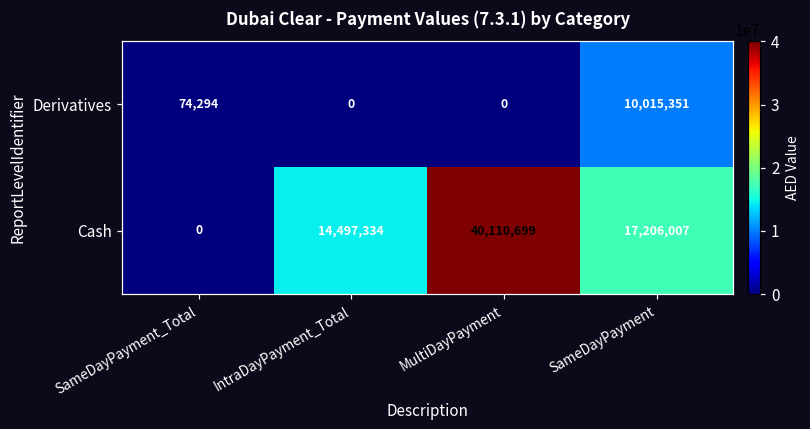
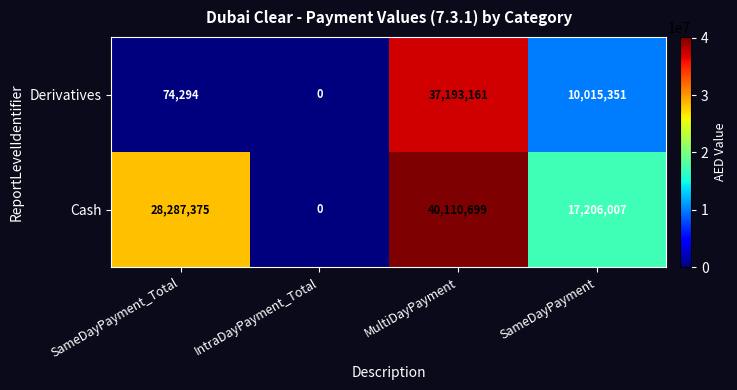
Derivatives, MultiDayPayment: 0 -> 37,193,161
Cash, SameDayPayment_Total: 0 -> 28,287,375
Cash, IntraDayPayment_Total: 14,497,334 -> 0
